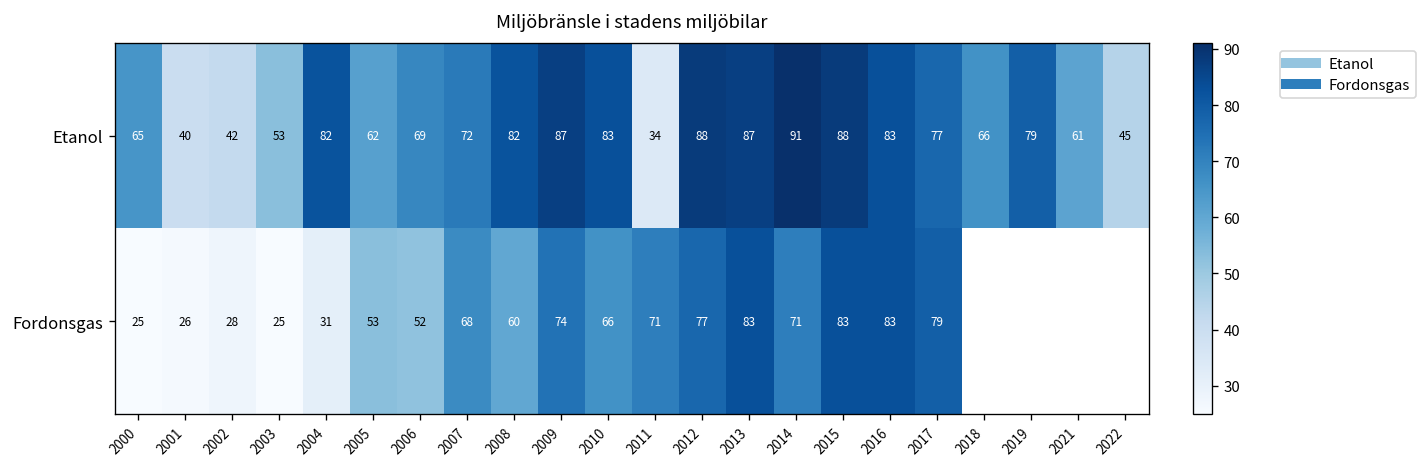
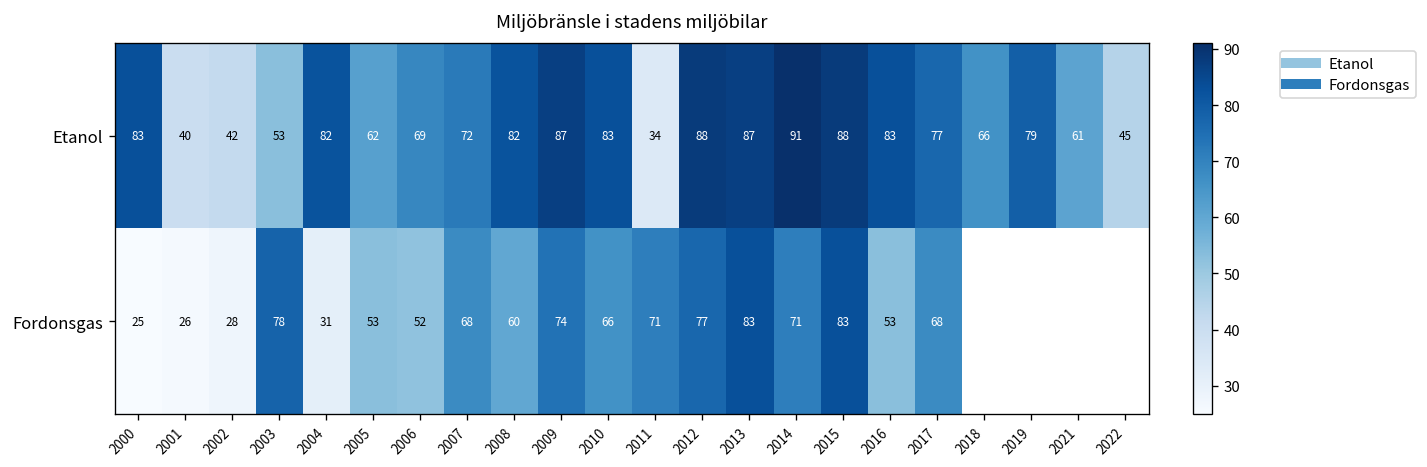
Etanol, 2000: 65 -> 83
Fordonsgas, 2003: 25 -> 78
Fordonsgas, 2016: 83 -> 53
Fordonsgas, 2017: 79 -> 68
